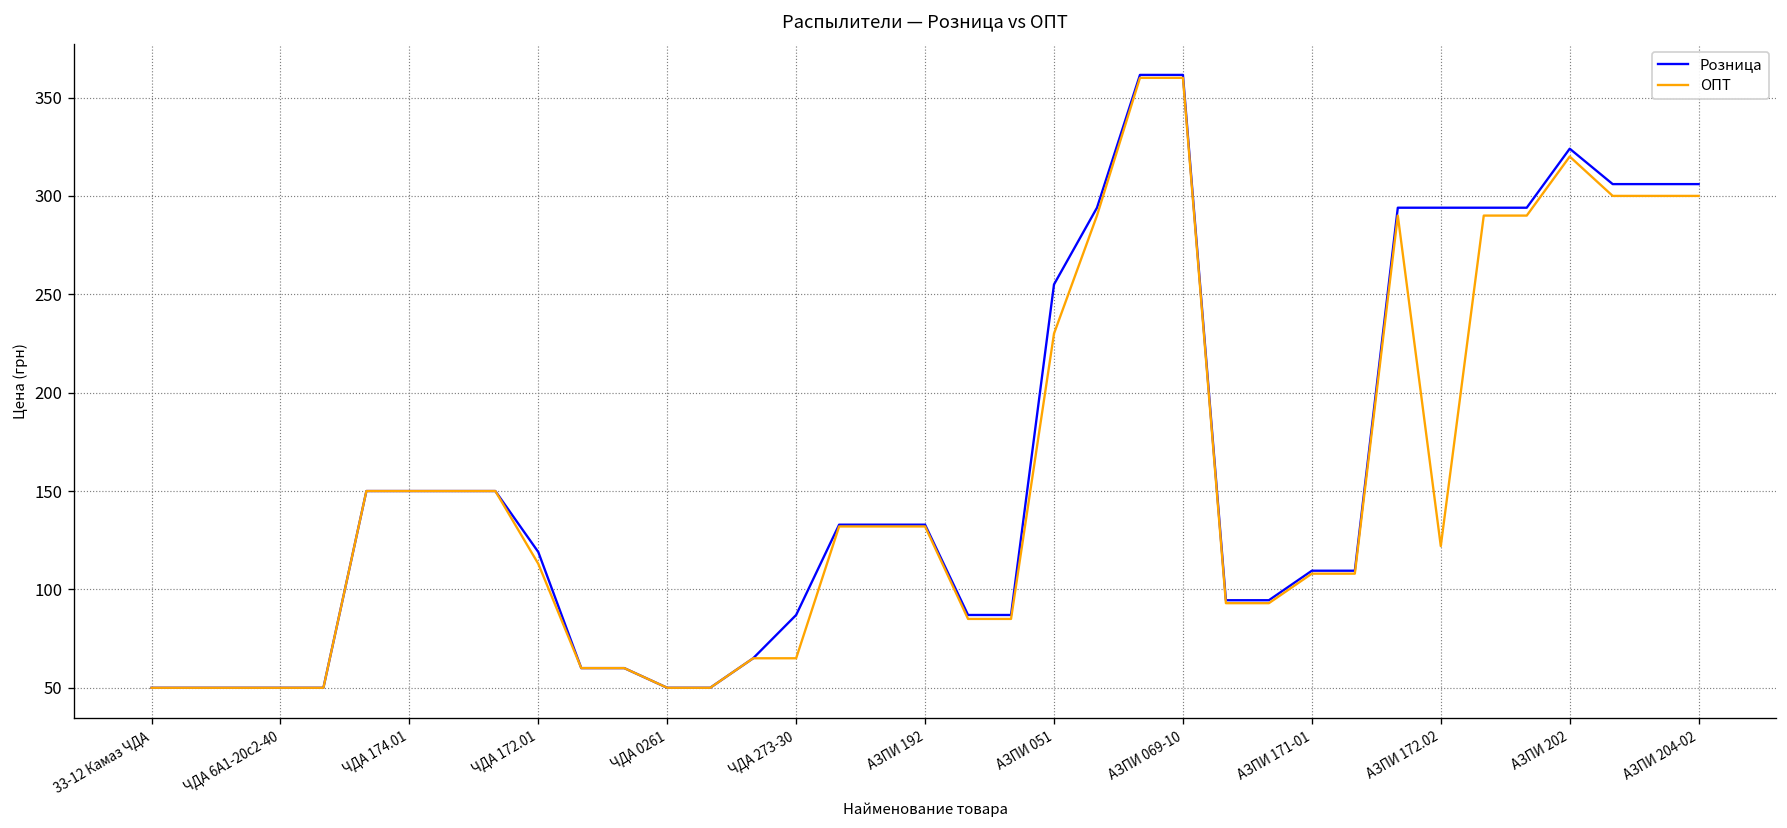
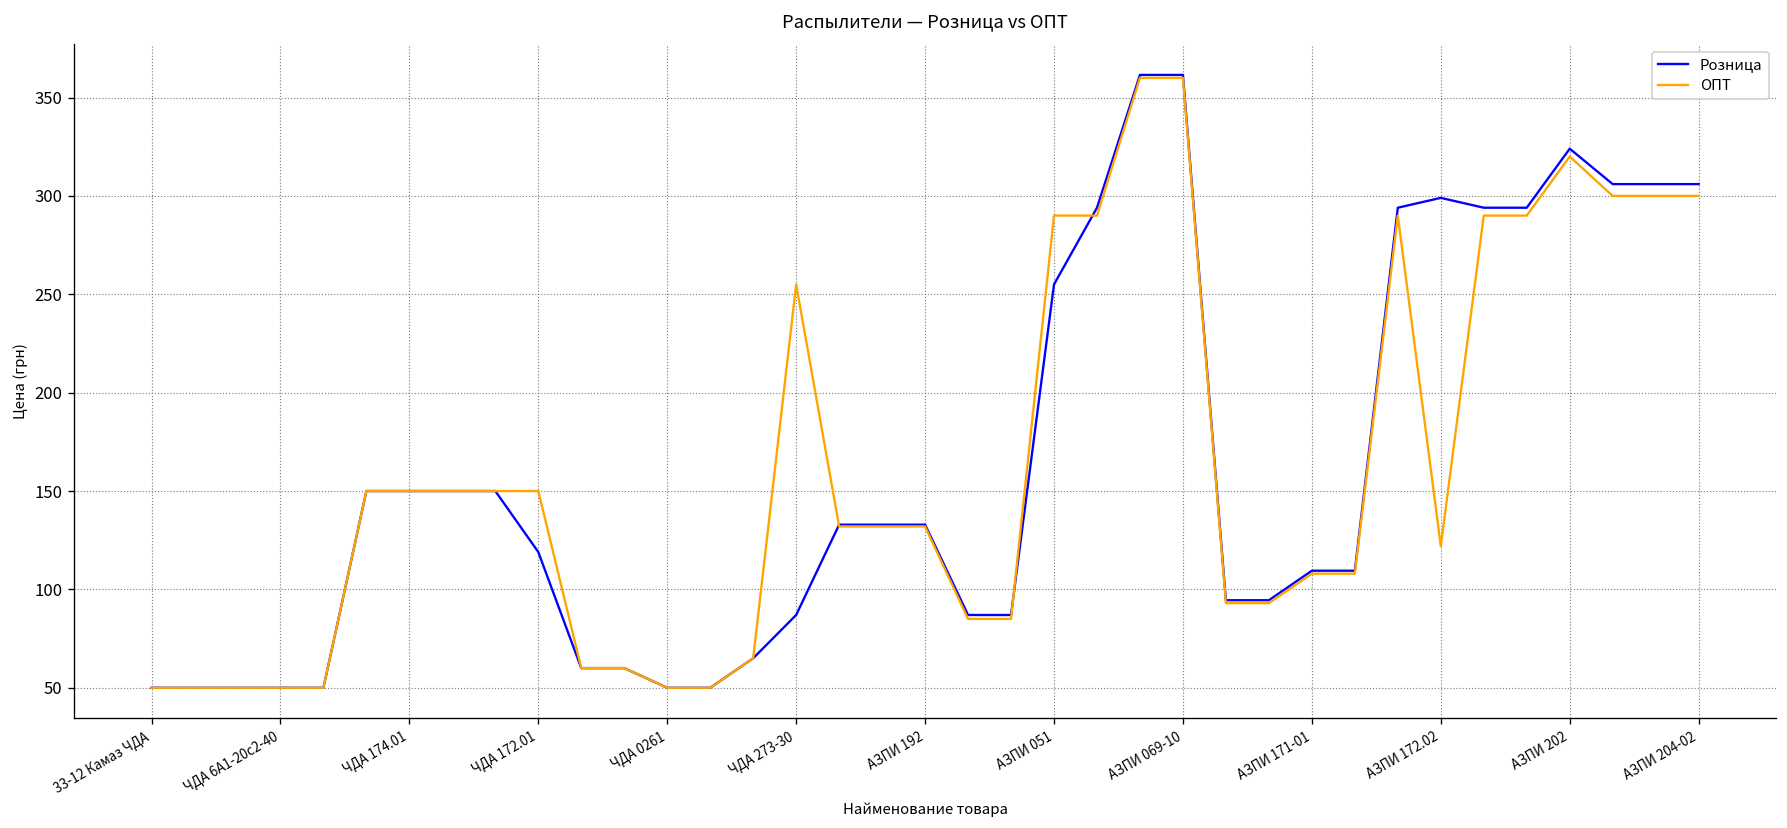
ОПТ, ЧДА 172.01: 113 -> 150
ОПТ, ЧДА 273-30: 65 -> 255
ОПТ, АЗПИ 051: 230 -> 290
Розница, АЗПИ 172.02: 294 -> 299
